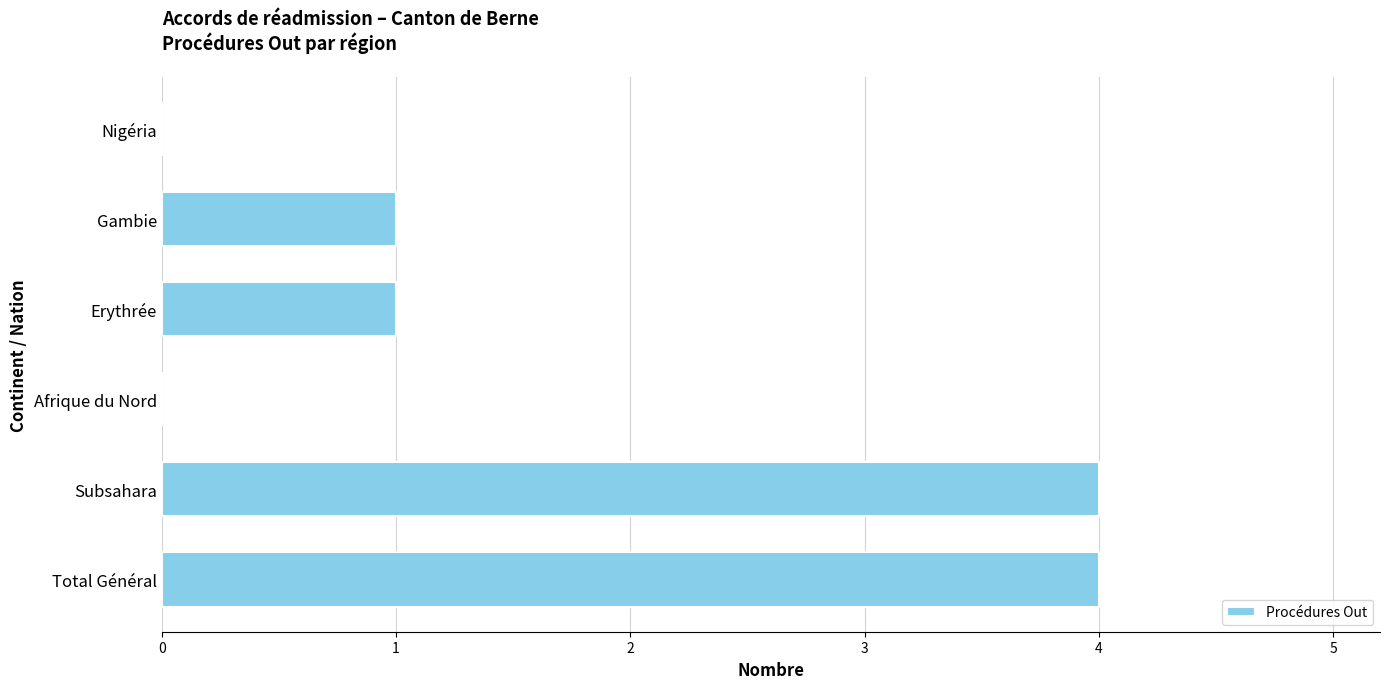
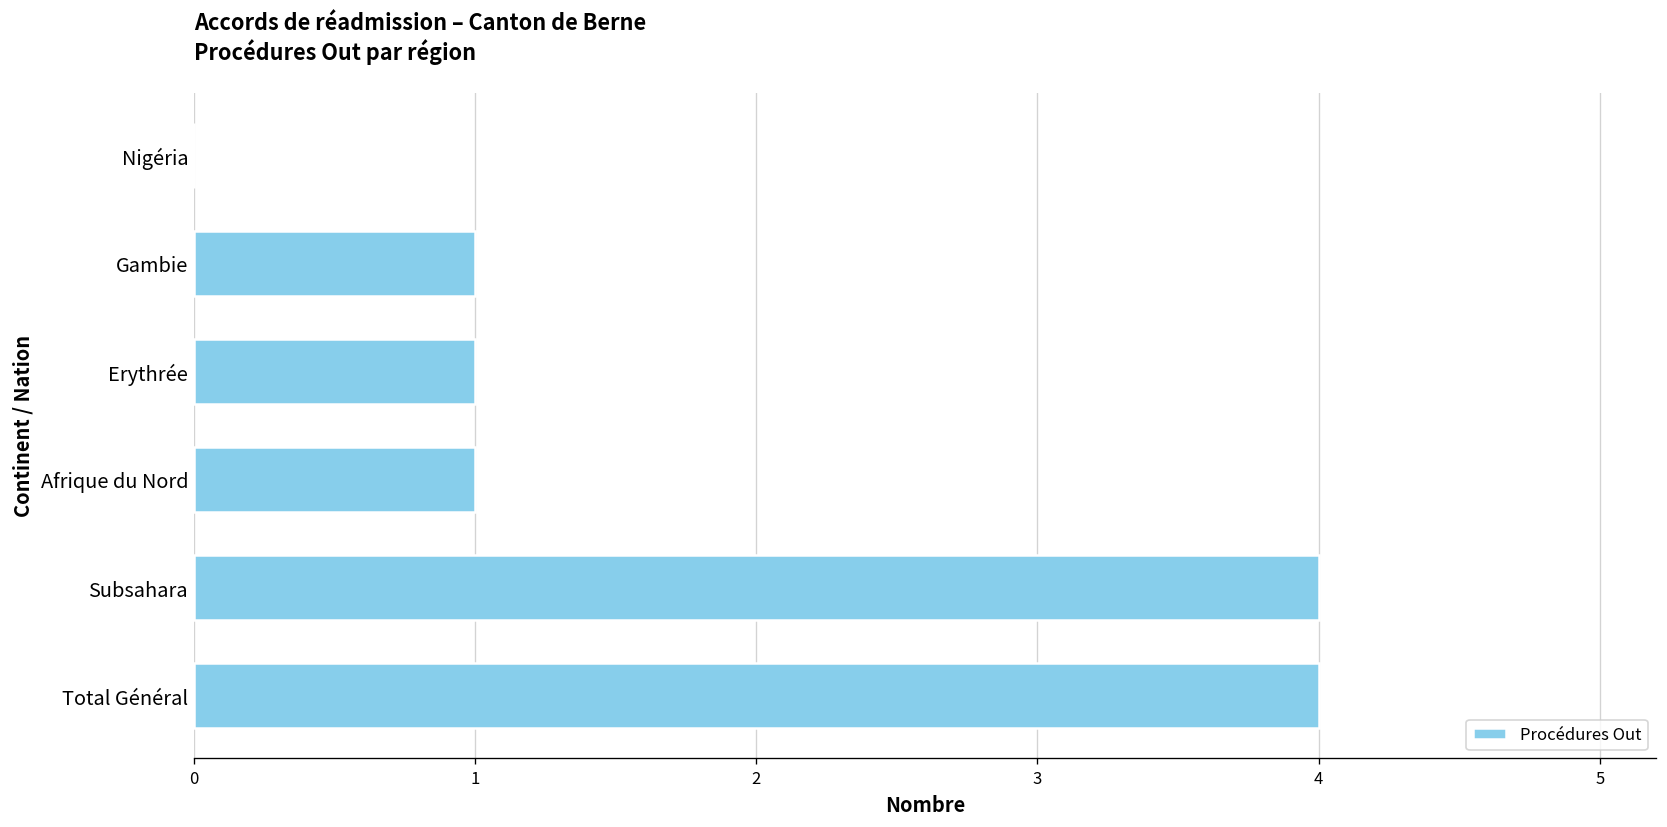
Afrique du Nord: 0 -> 1
